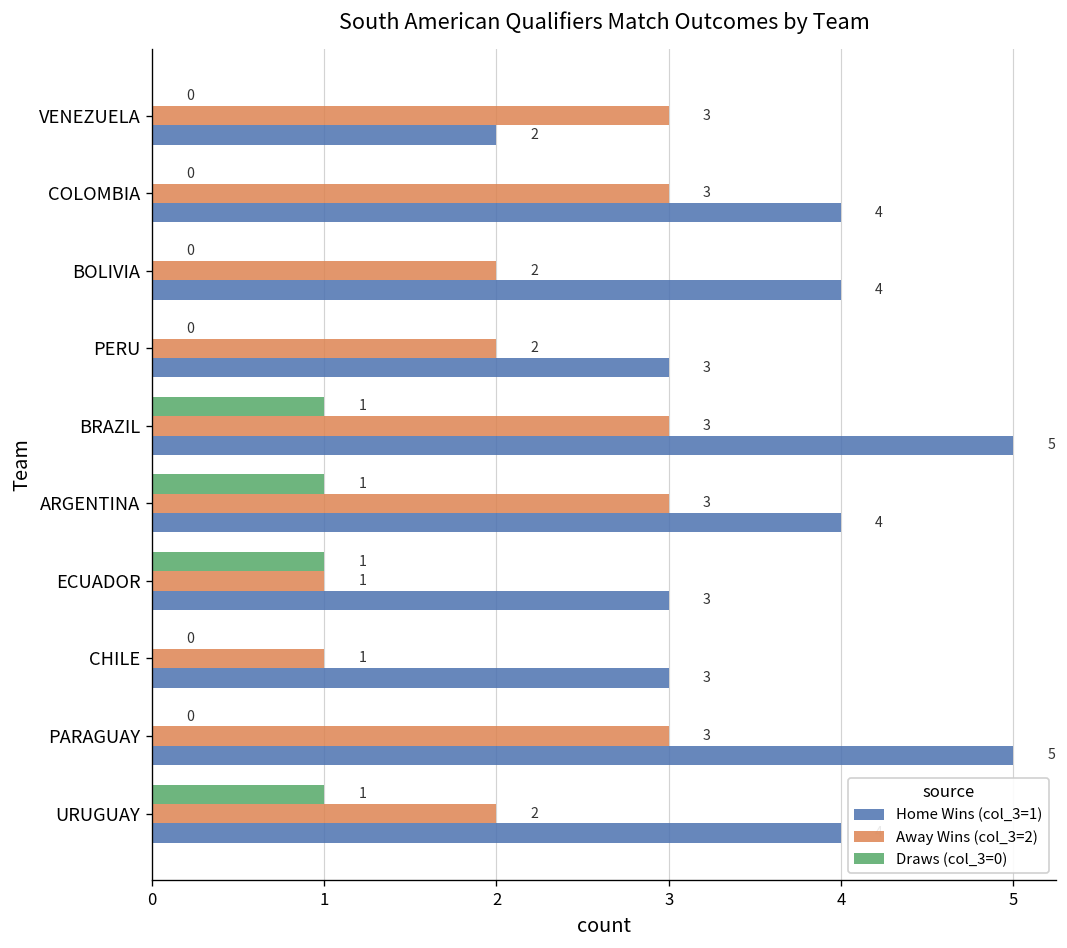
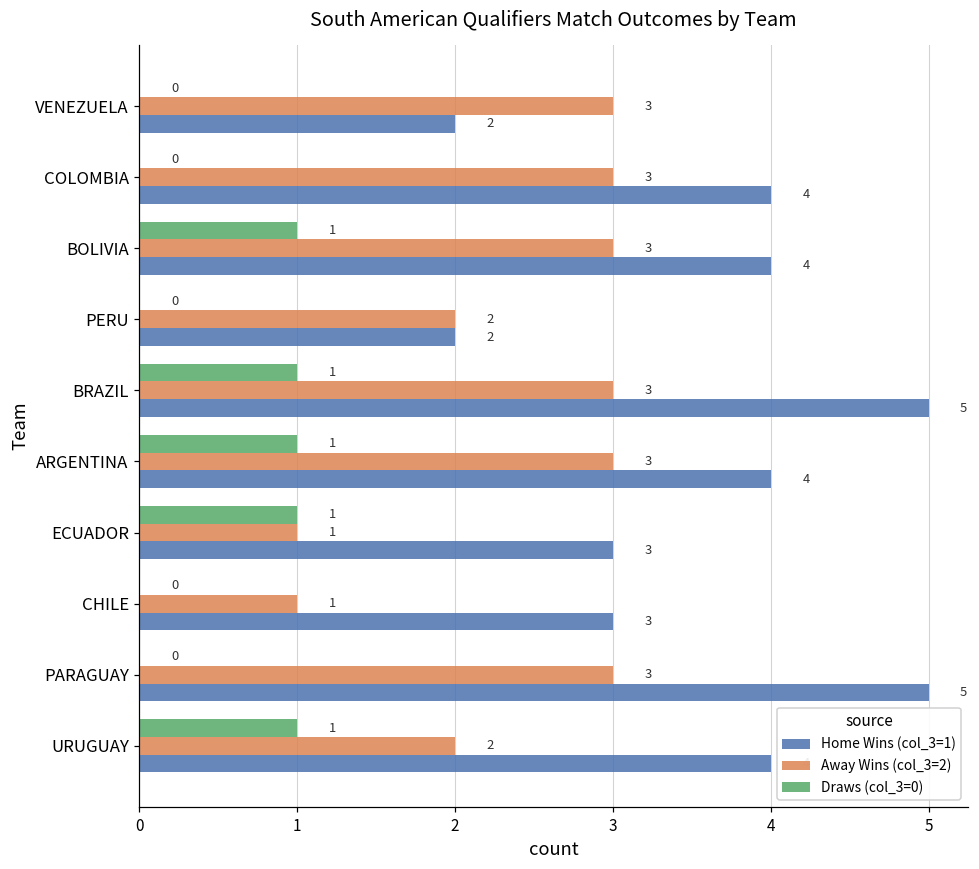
Draws (col_3=0), BOLIVIA: 0 -> 1
Away Wins (col_3=2), BOLIVIA: 2 -> 3
Home Wins (col_3=1), PERU: 3 -> 2
